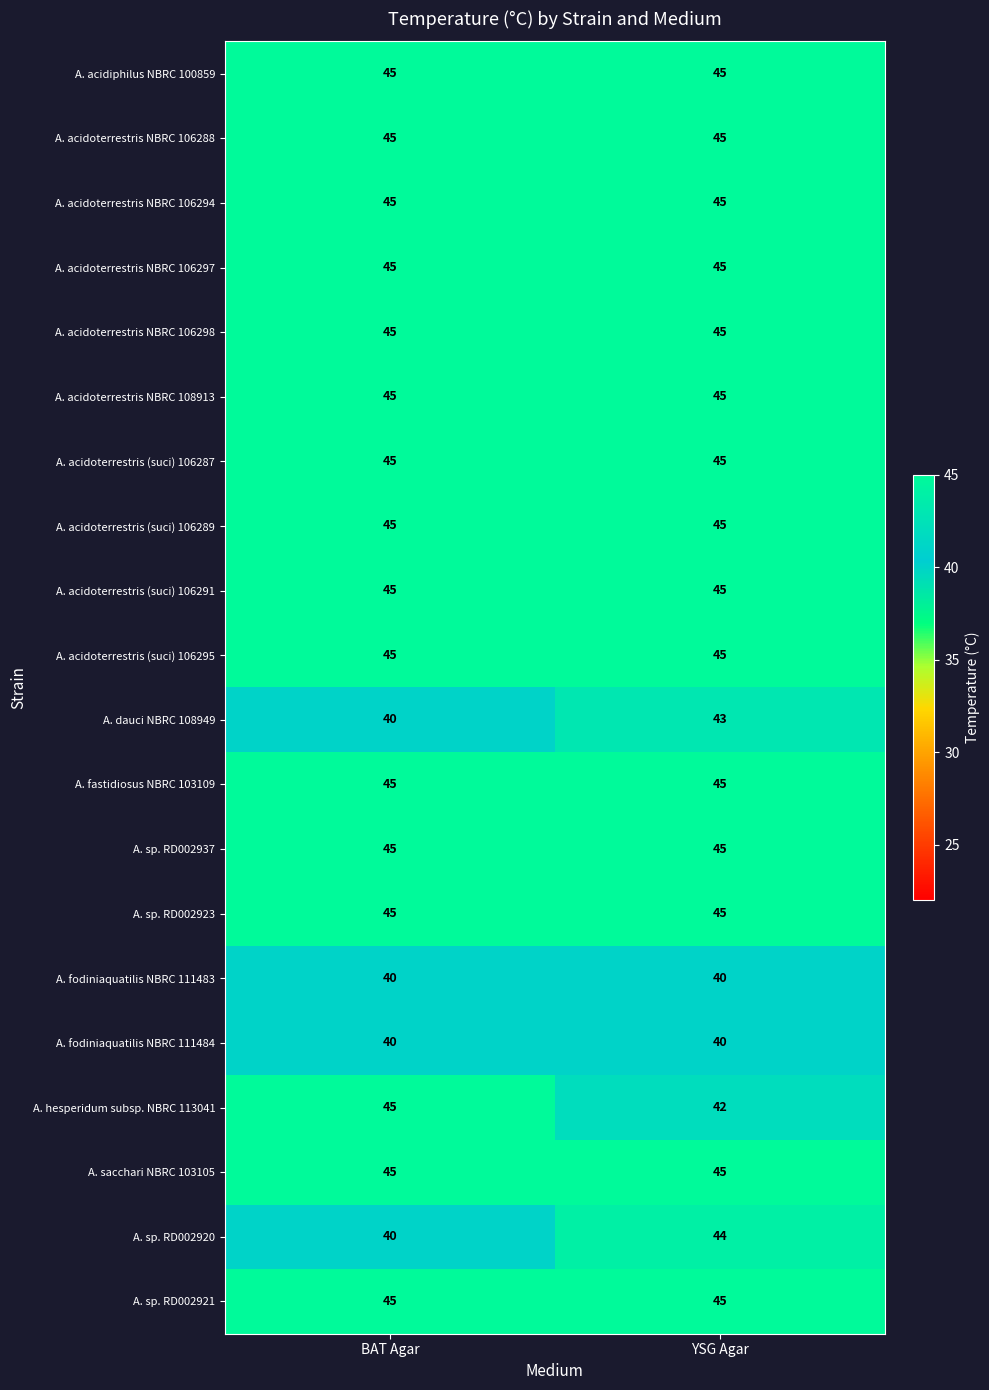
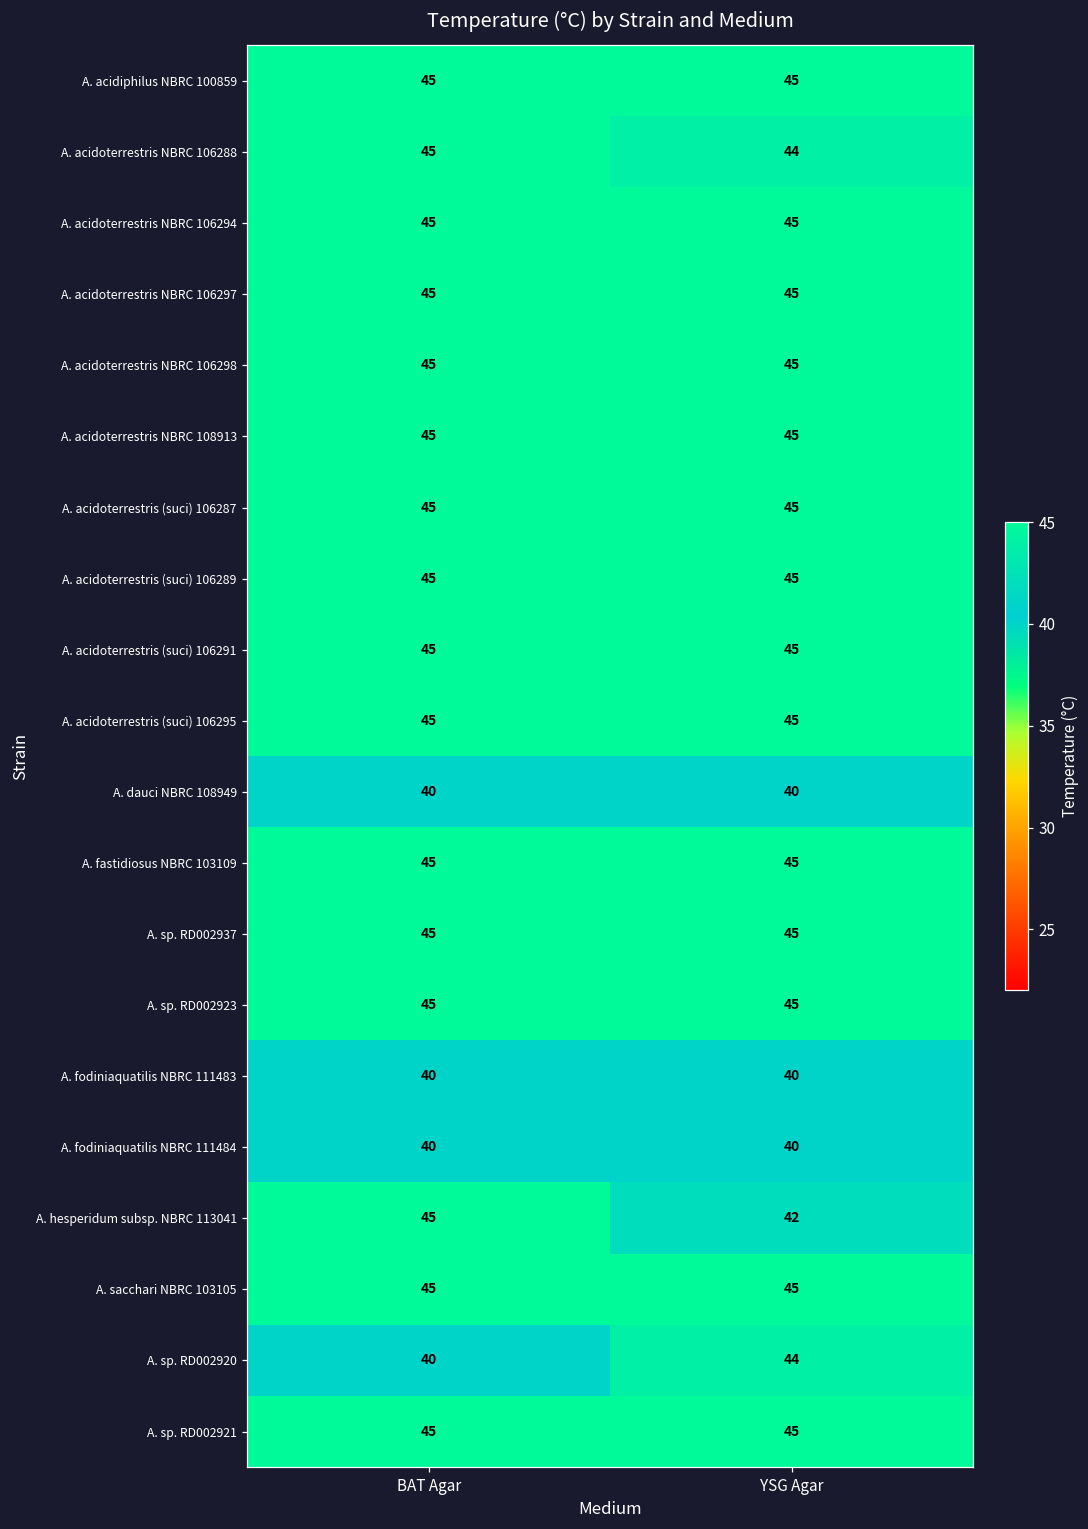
A. acidoterrestris NBRC 106288, YSG Agar: 45 -> 44
A. dauci NBRC 108949, YSG Agar: 43 -> 40
